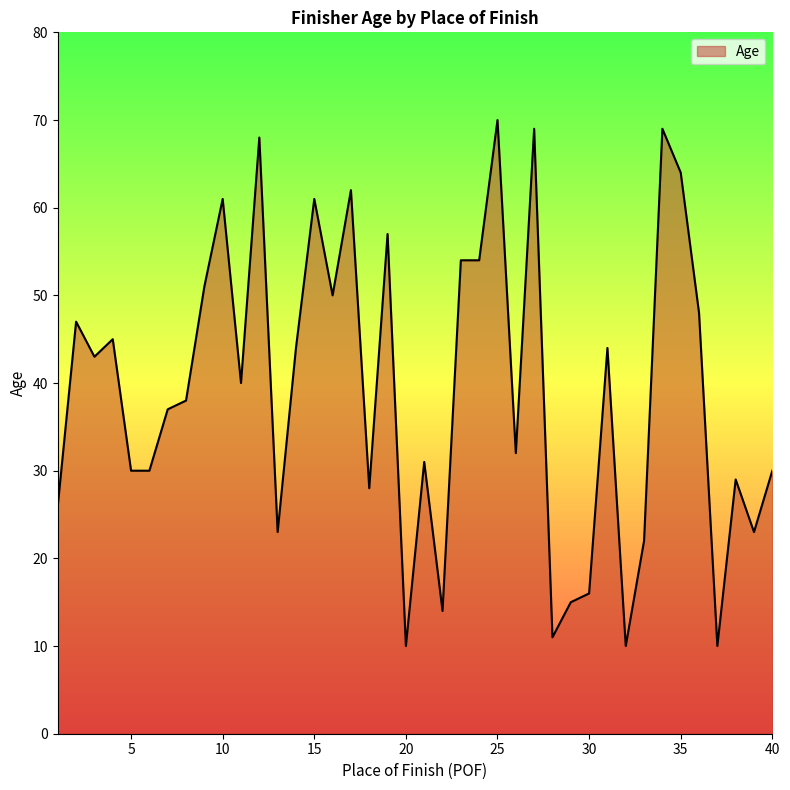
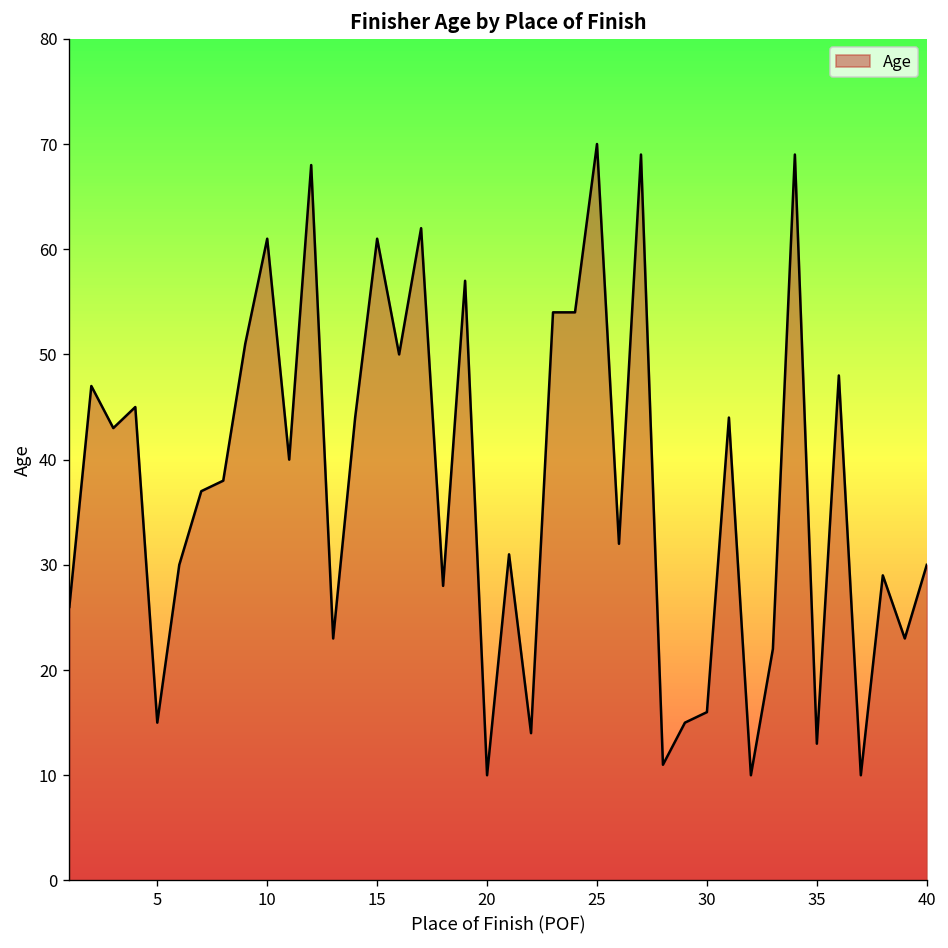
5: 30 -> 15
35: 64 -> 13
